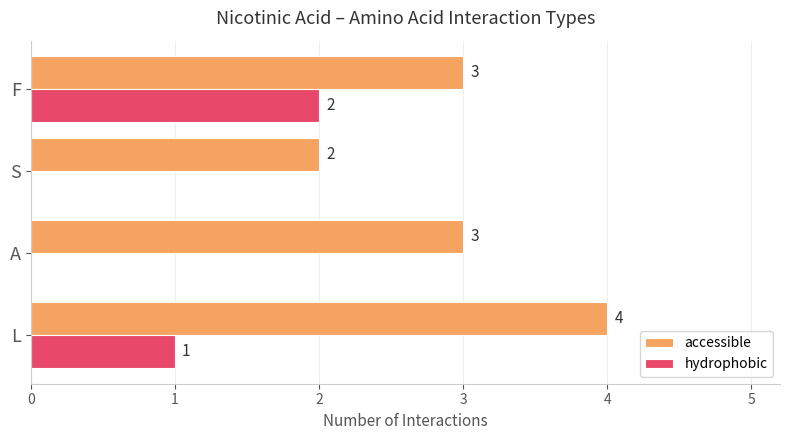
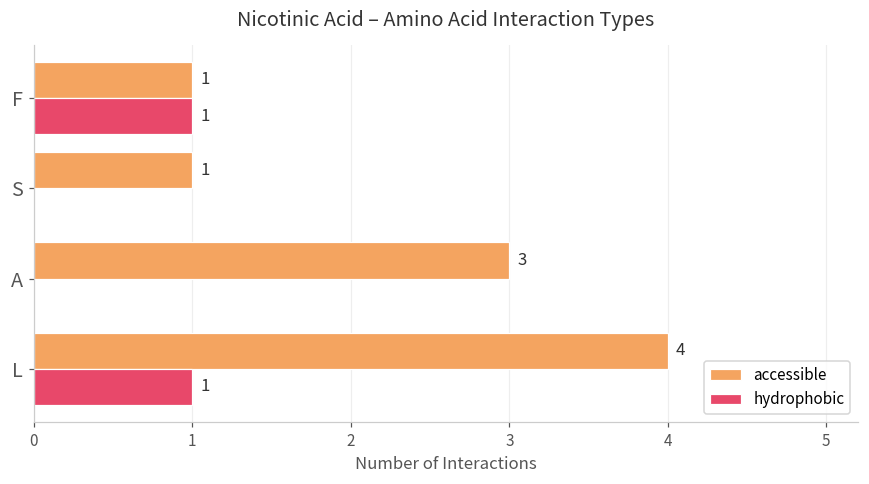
accessible, F: 3 -> 1
hydrophobic, F: 2 -> 1
accessible, S: 2 -> 1
